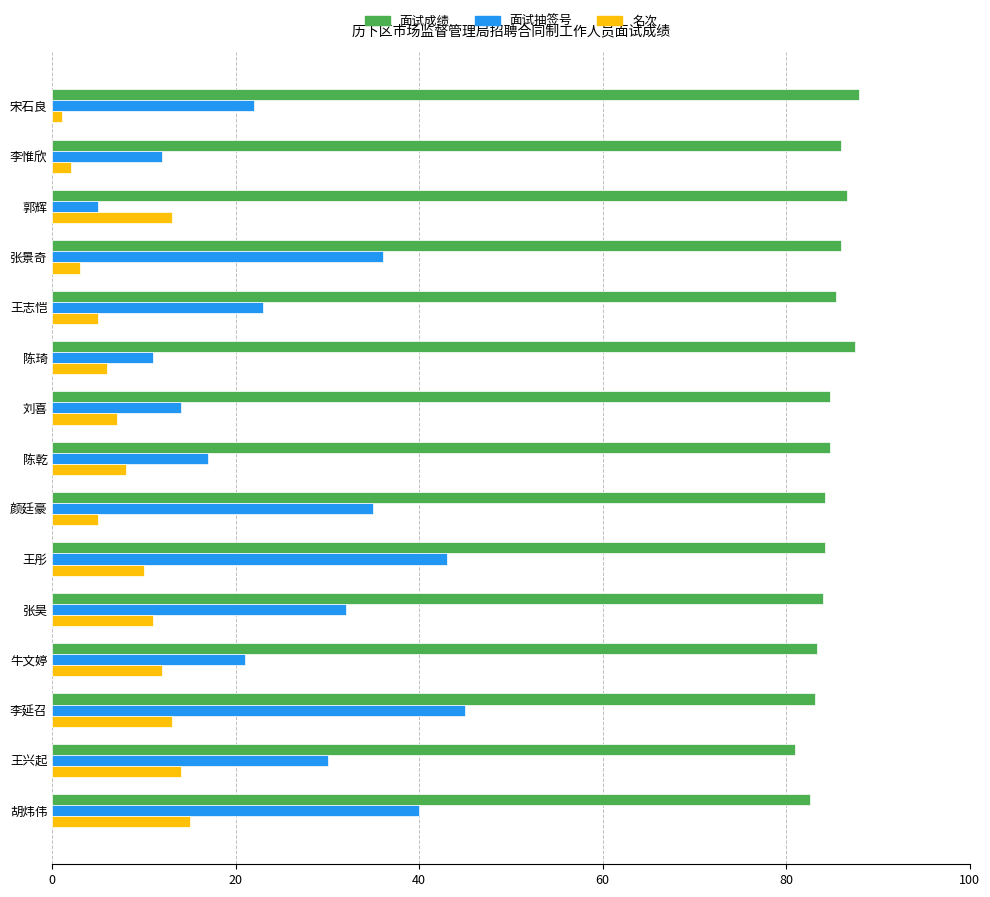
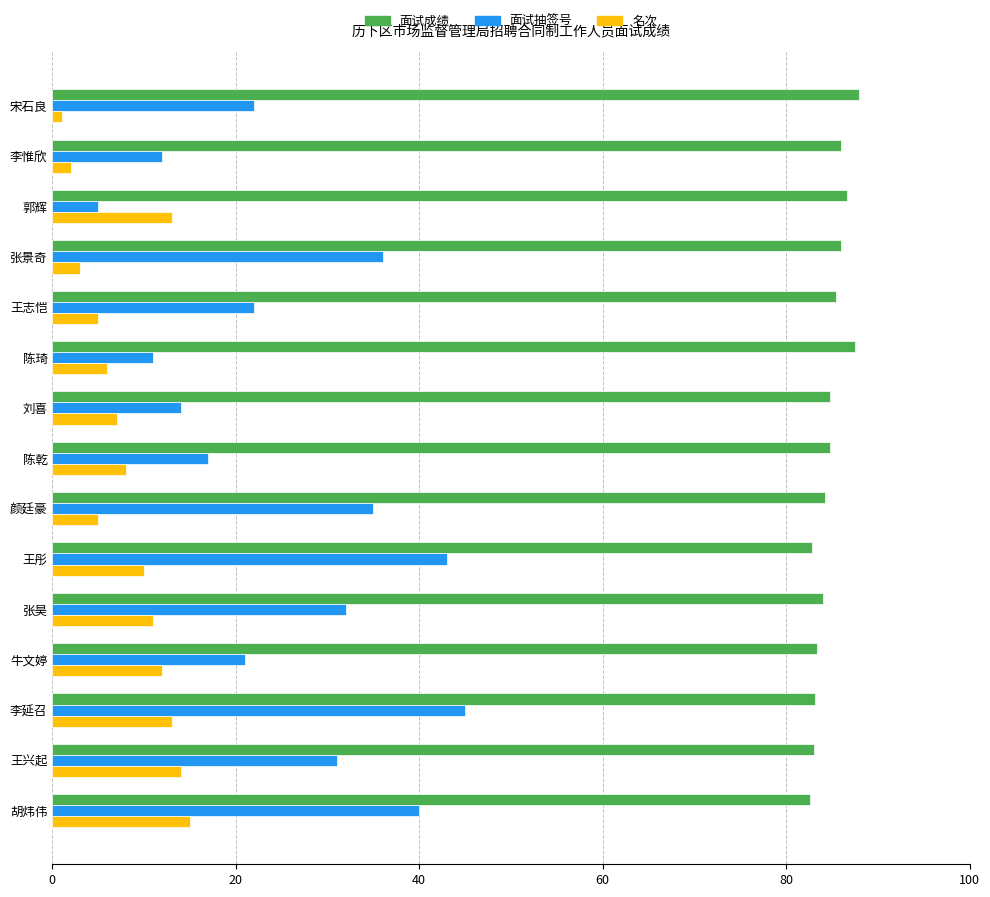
面试抽签号, 王志恺: 23 -> 22
面试成绩, 王彤: 84 -> 83
面试成绩, 王兴起: 81 -> 83
面试抽签号, 王兴起: 30 -> 31
